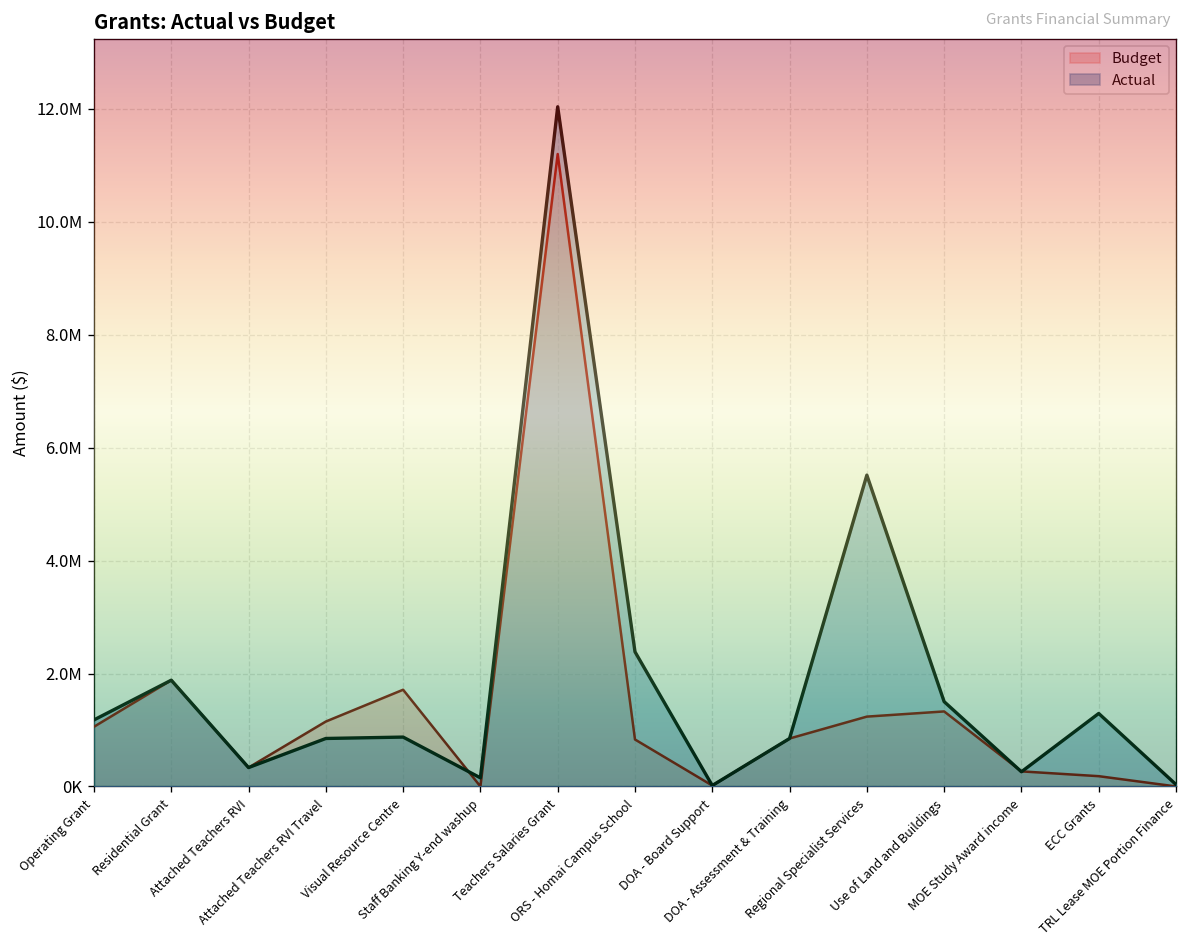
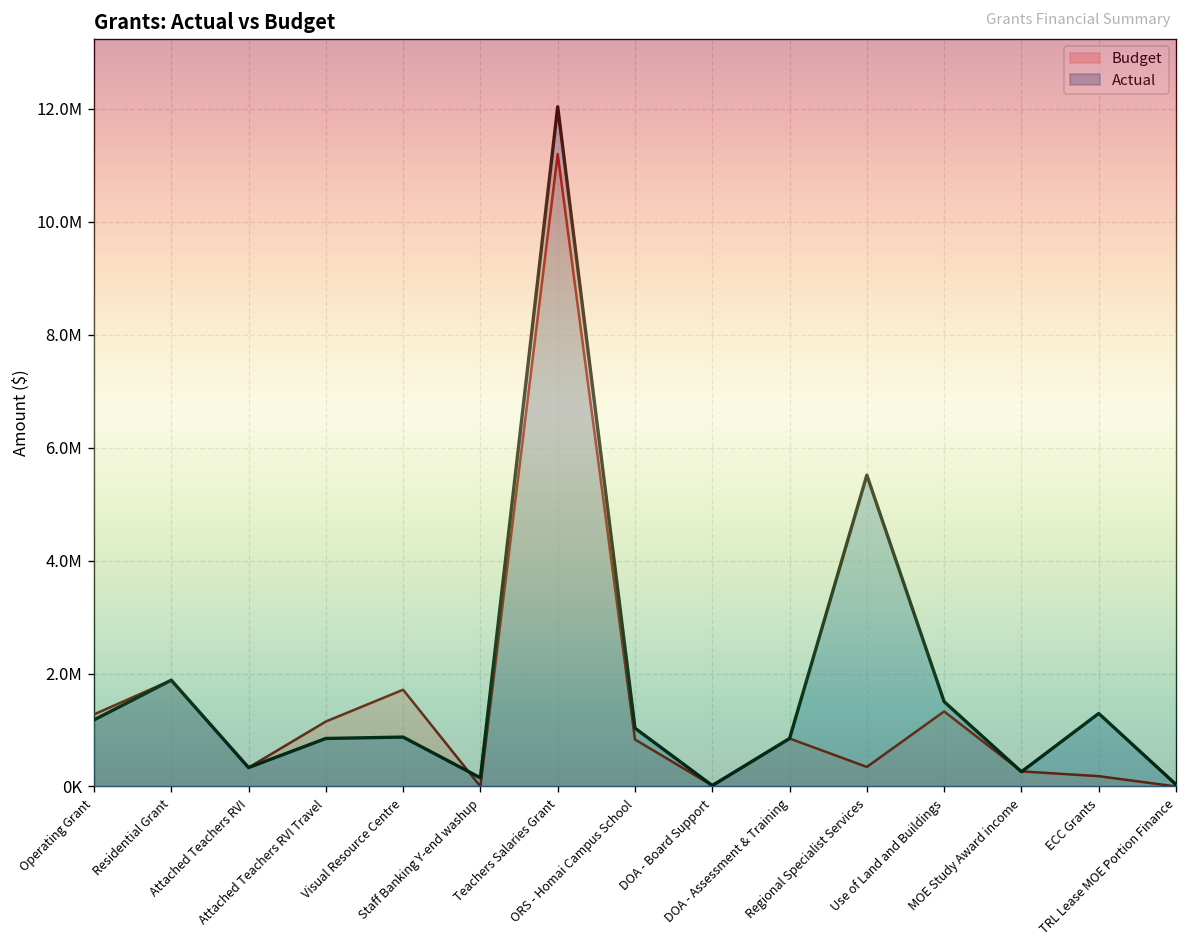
Budget, Operating Grant: 1100000 -> 1300000
Actual, ORS - Homai Campus School: 2400000 -> 1000000
Budget, Regional Specialist Services: 1200000 -> 300000
